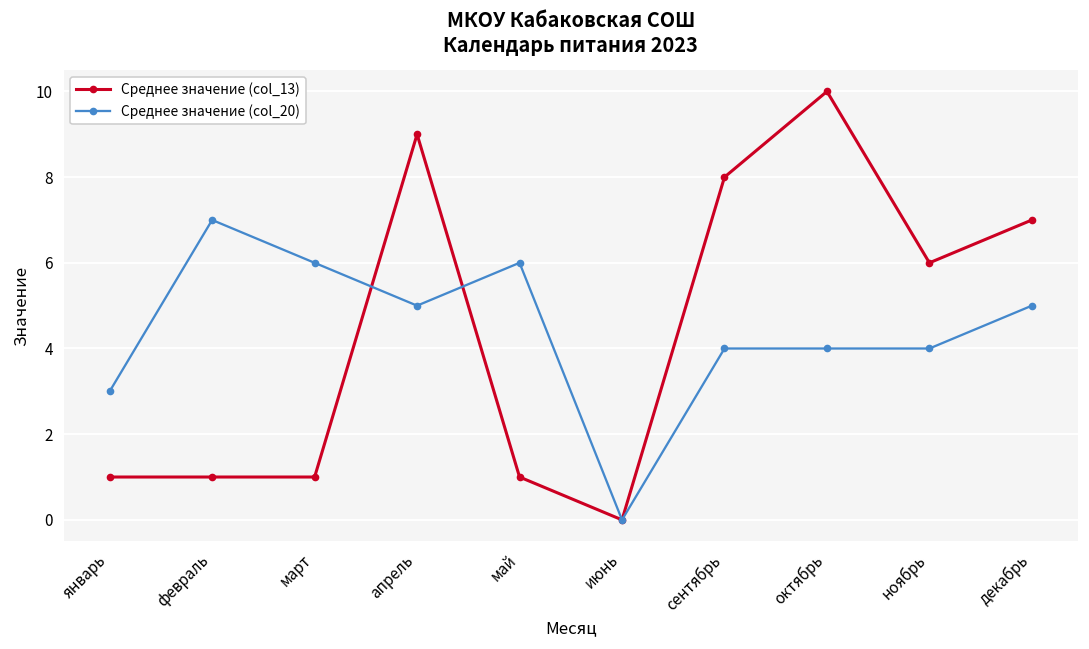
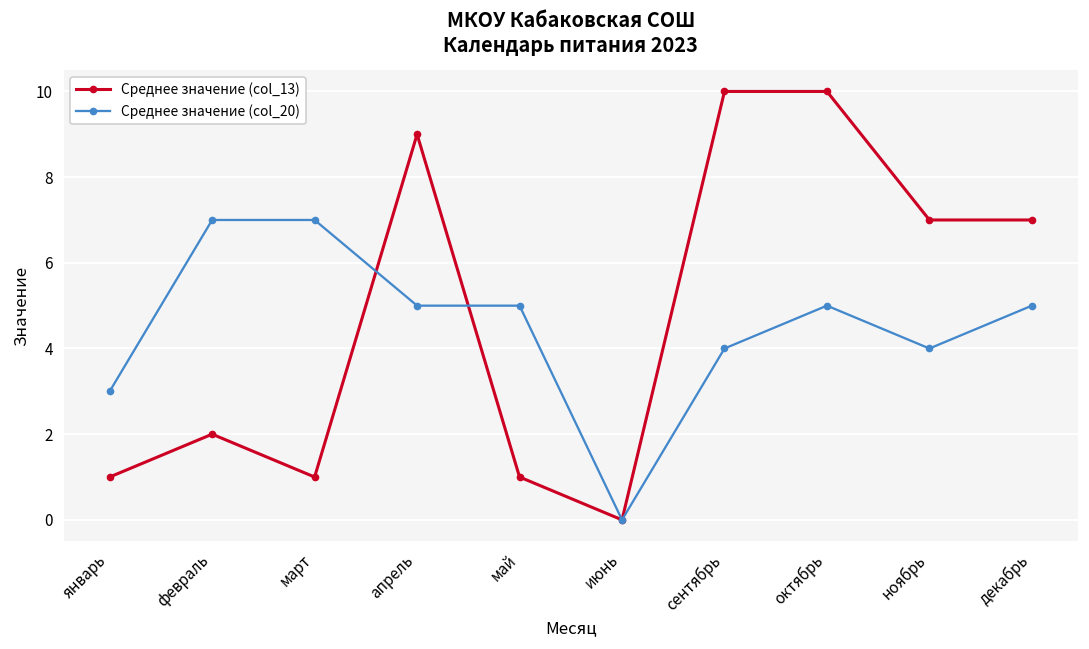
Среднее значение (col_13), февраль: 1 -> 2
Среднее значение (col_20), март: 6 -> 7
Среднее значение (col_20), май: 6 -> 5
Среднее значение (col_13), сентябрь: 8 -> 10
Среднее значение (col_20), октябрь: 4 -> 5
Среднее значение (col_13), ноябрь: 6 -> 7
